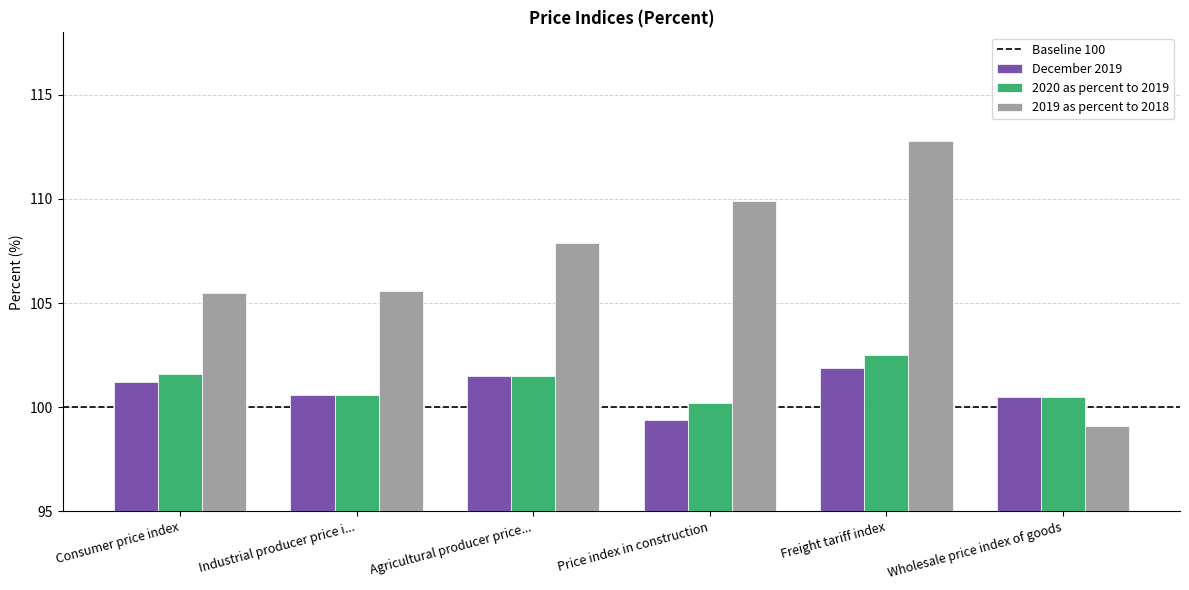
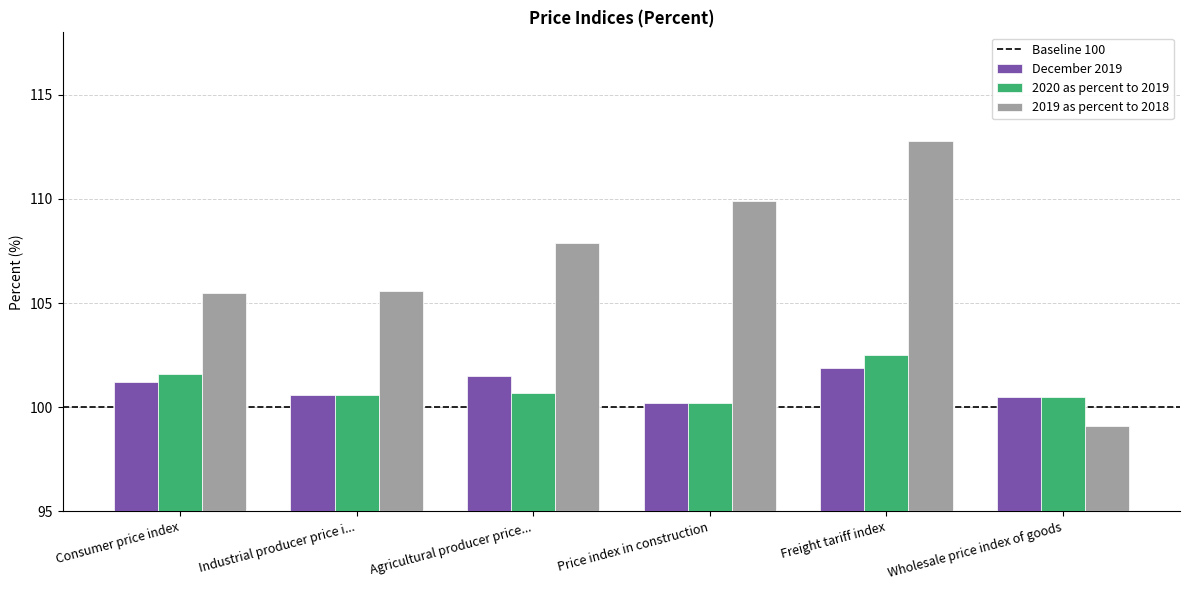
2020 as percent to 2019, Agricultural producer price...: 101.5 -> 100.7
December 2019, Price index in construction: 99.4 -> 100.2
